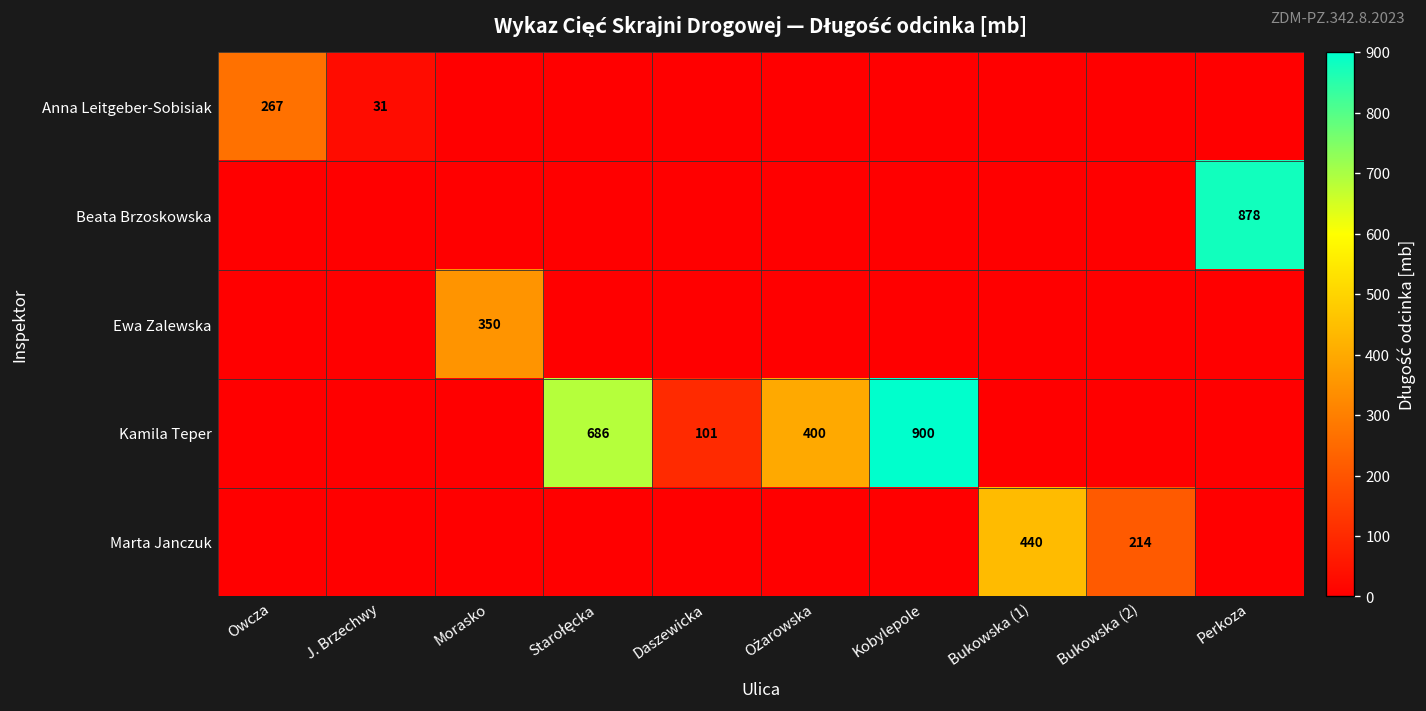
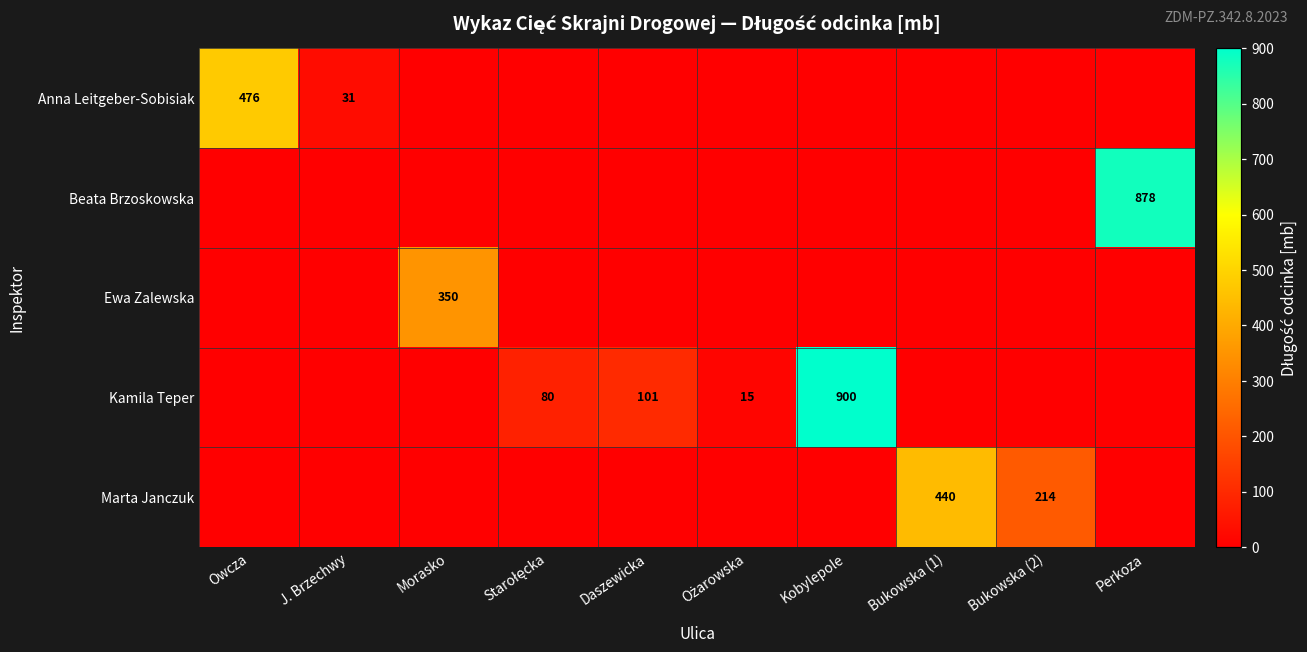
Anna Leitgeber-Sobisiak, Owcza: 267 -> 476
Kamila Teper, Starołęcka: 686 -> 80
Kamila Teper, Ożarowska: 400 -> 15
